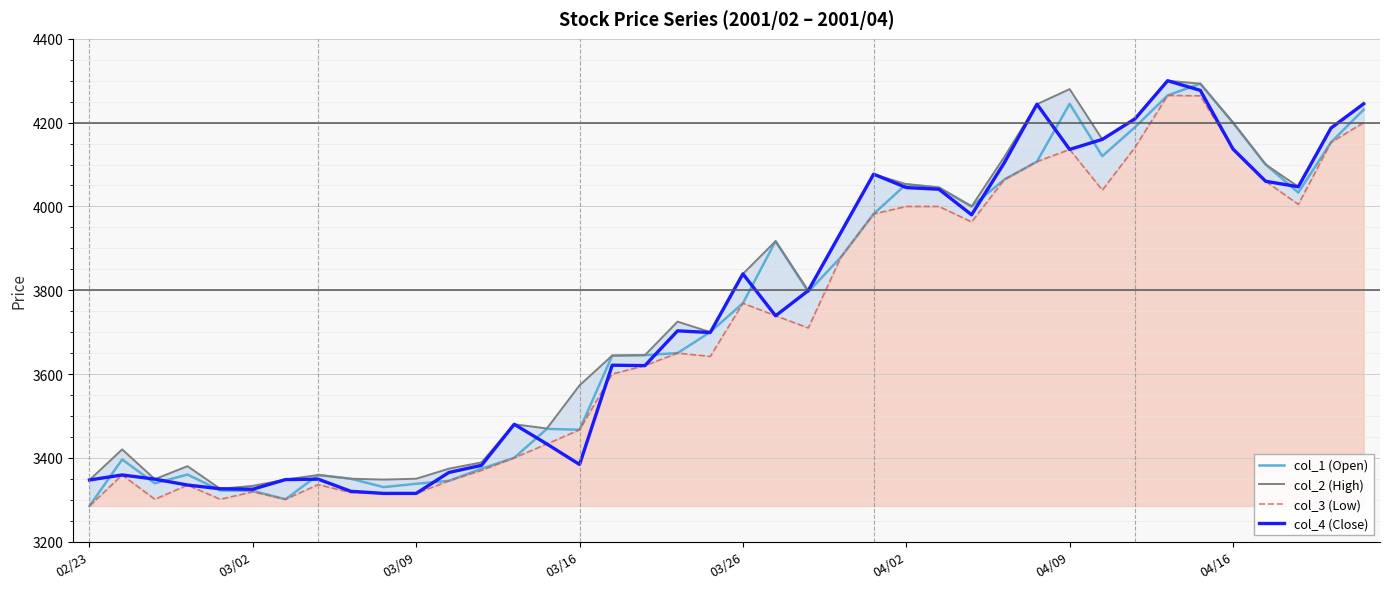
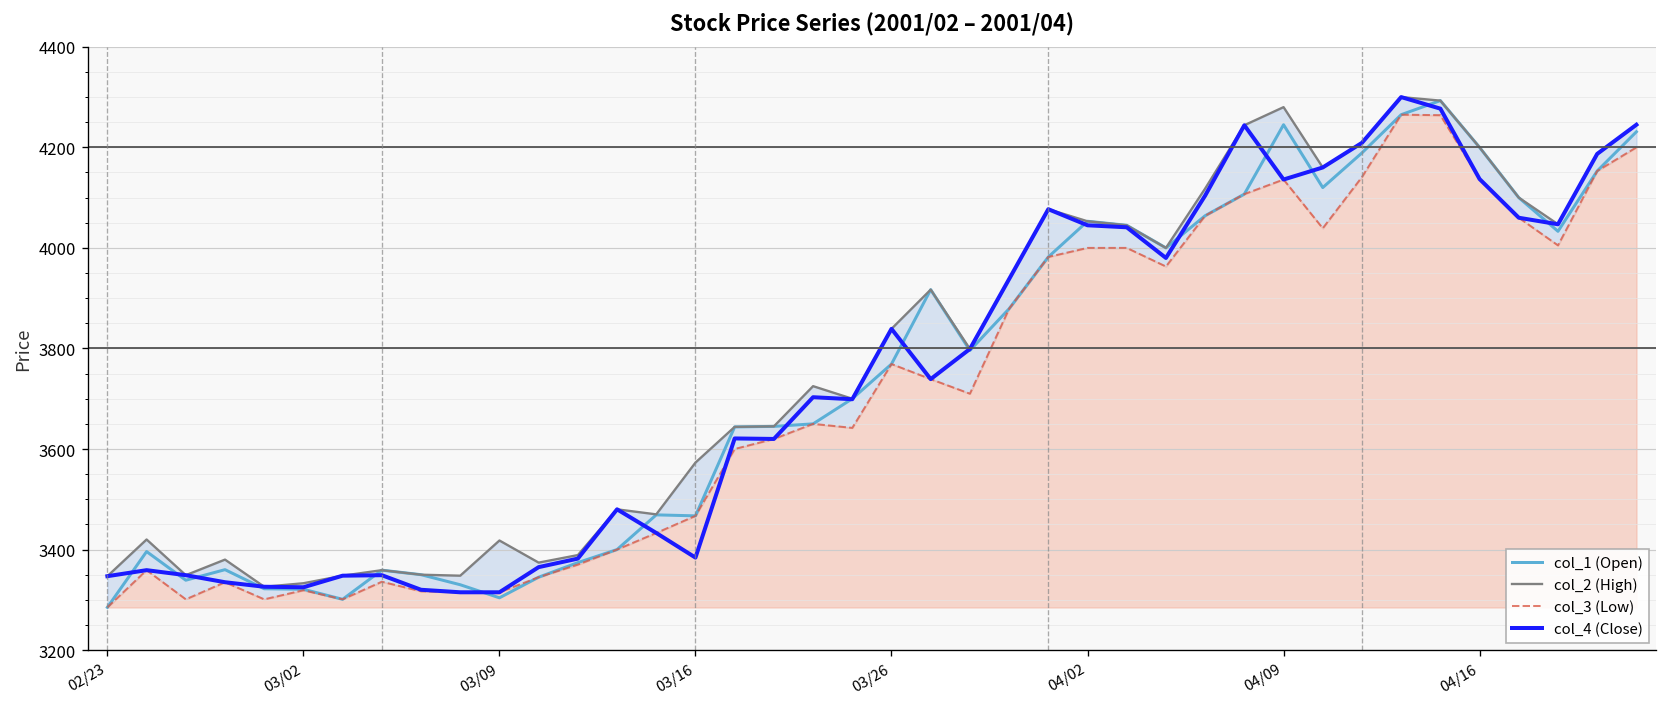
col_1 (Open), 03/09: 3340 -> 3300
col_2 (High), 03/09: 3350 -> 3420
